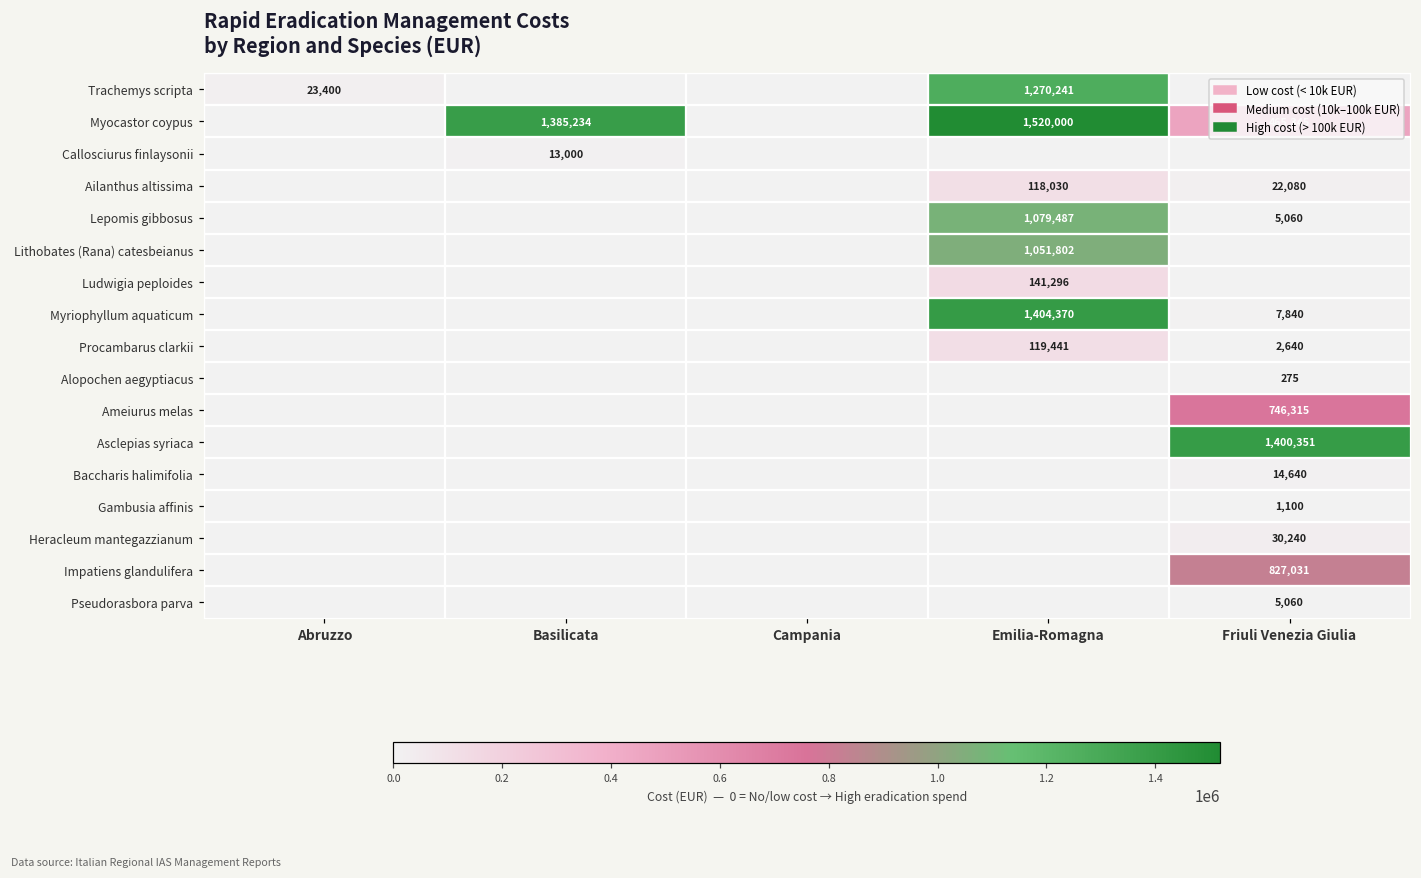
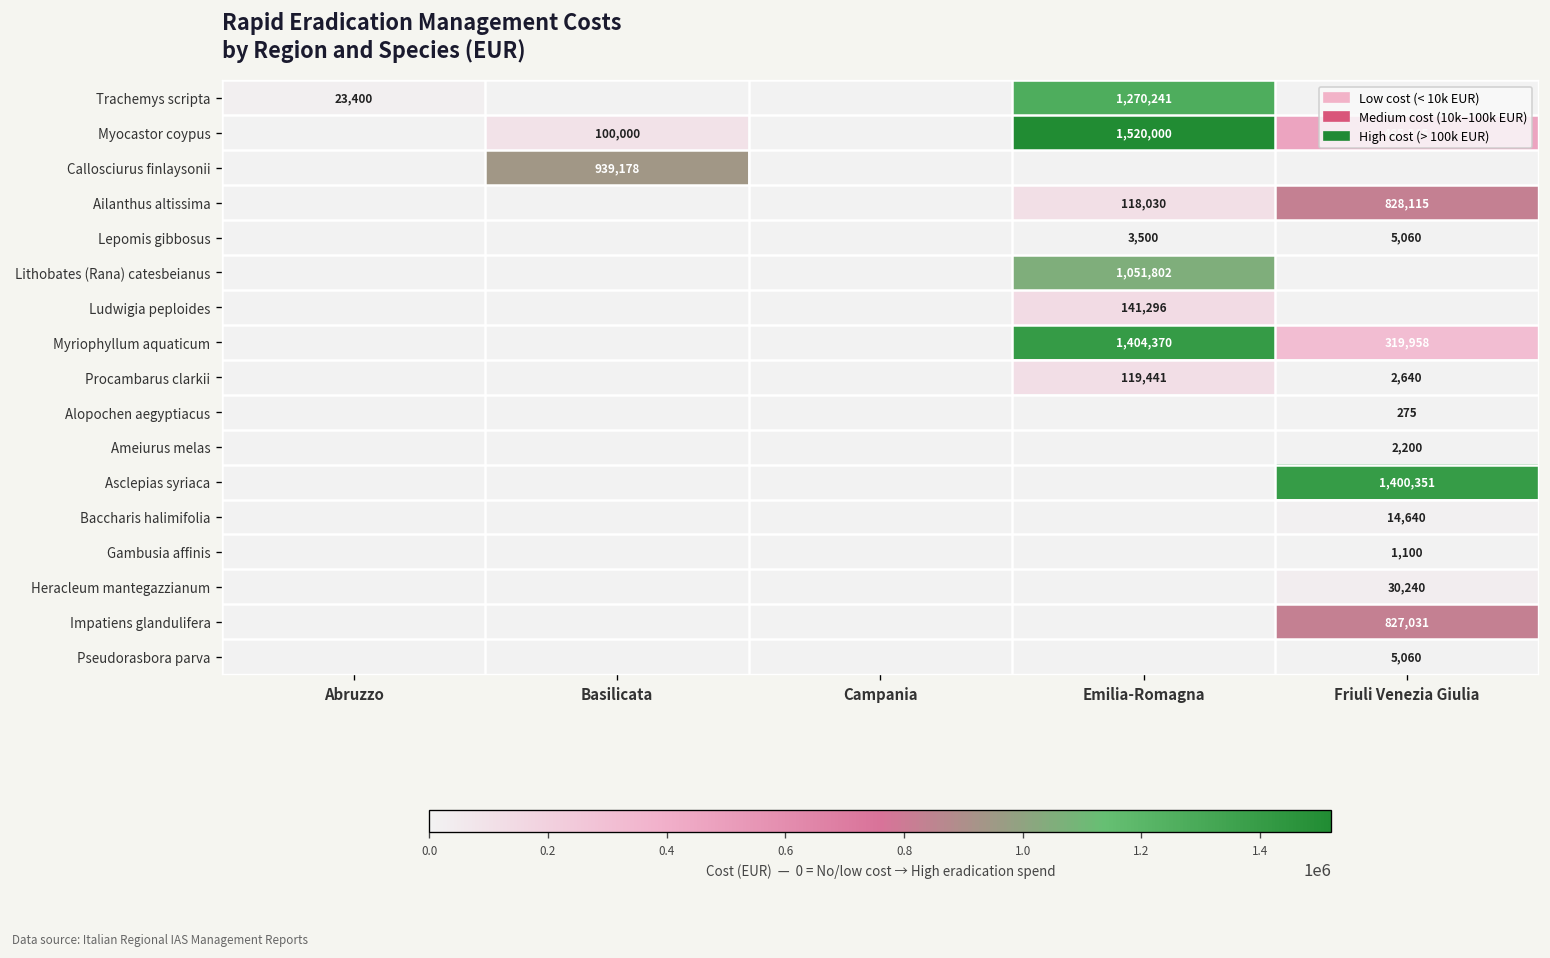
Myocastor coypus, Basilicata: 1,385,234 -> 100,000
Callosciurus finlaysonii, Basilicata: 13,000 -> 939,178
Ailanthus altissima, Friuli Venezia Giulia: 22,080 -> 828,115
Lepomis gibbosus, Emilia-Romagna: 1,079,487 -> 3,500
Myriophyllum aquaticum, Friuli Venezia Giulia: 7,840 -> 319,958
Ameiurus melas, Friuli Venezia Giulia: 746,315 -> 2,200
